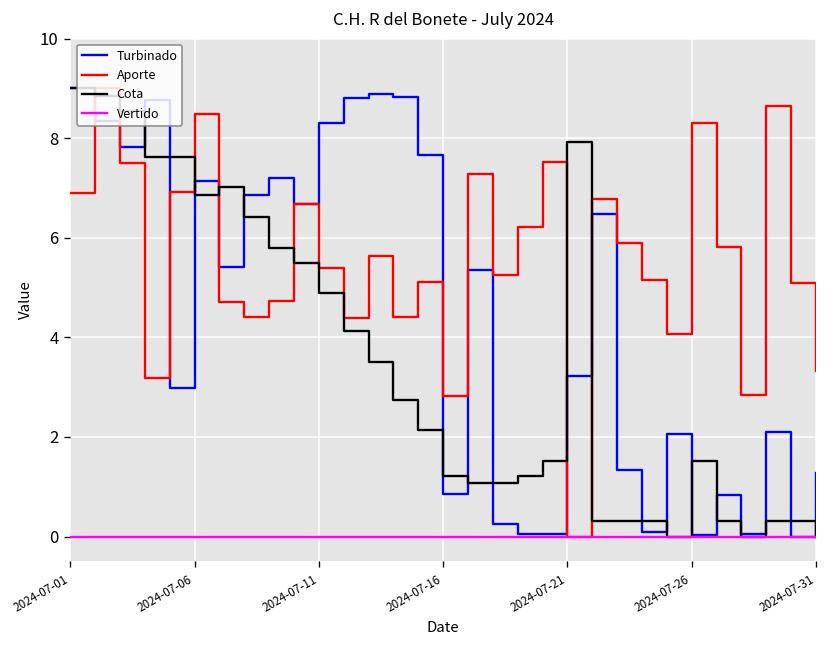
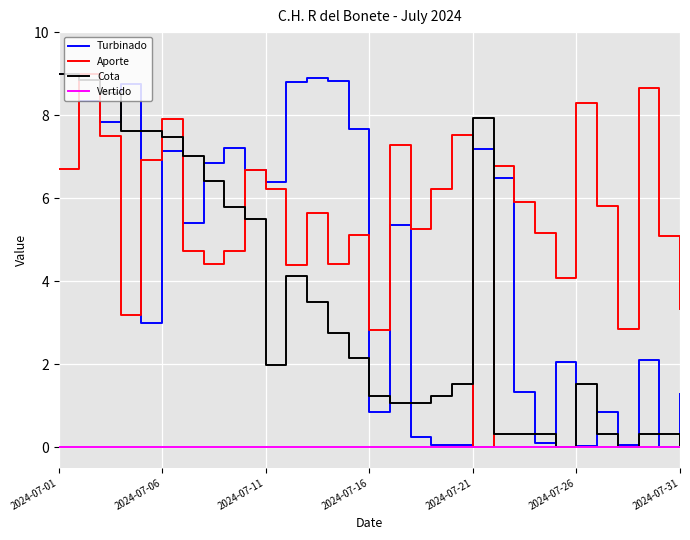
Aporte, 2024-07-01: 6.9 -> 6.7
Aporte, 2024-07-06: 8.5 -> 7.9
Cota, 2024-07-06: 6.9 -> 7.5
Turbinado, 2024-07-11: 8.3 -> 6.4
Aporte, 2024-07-11: 5.4 -> 6.2
Cota, 2024-07-11: 4.9 -> 2.0
Turbinado, 2024-07-21: 3.2 -> 7.2
